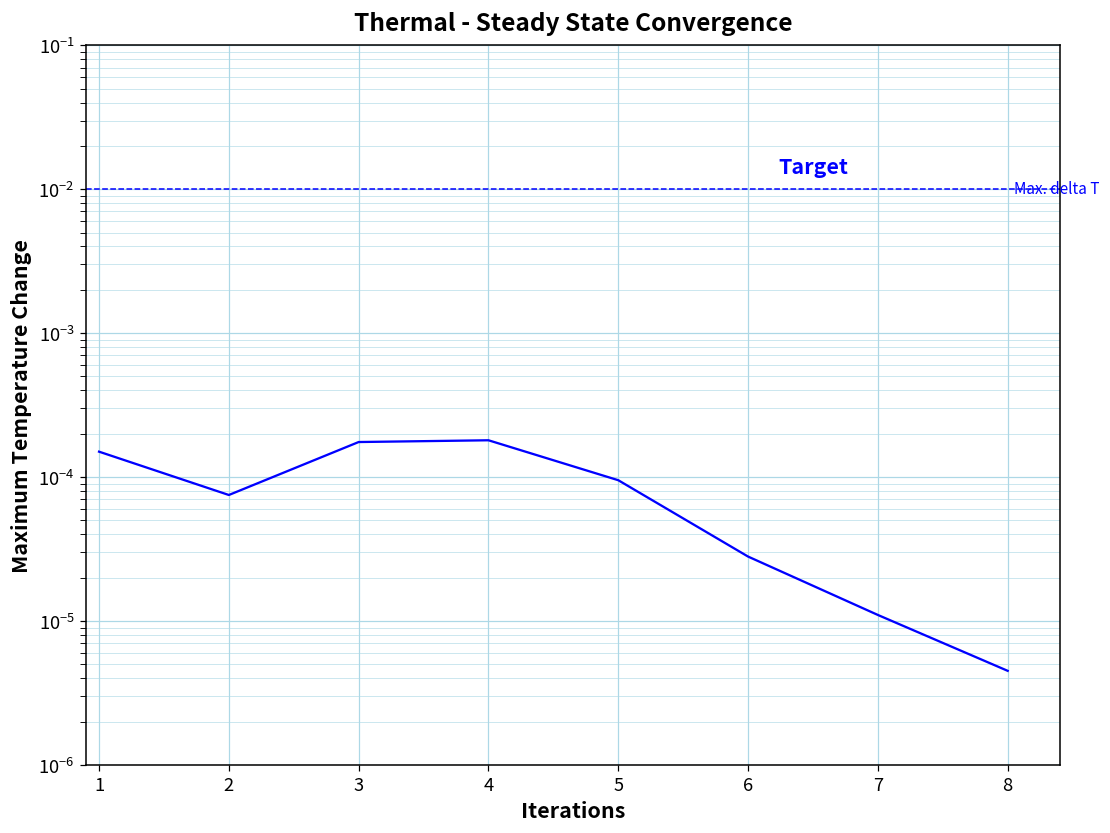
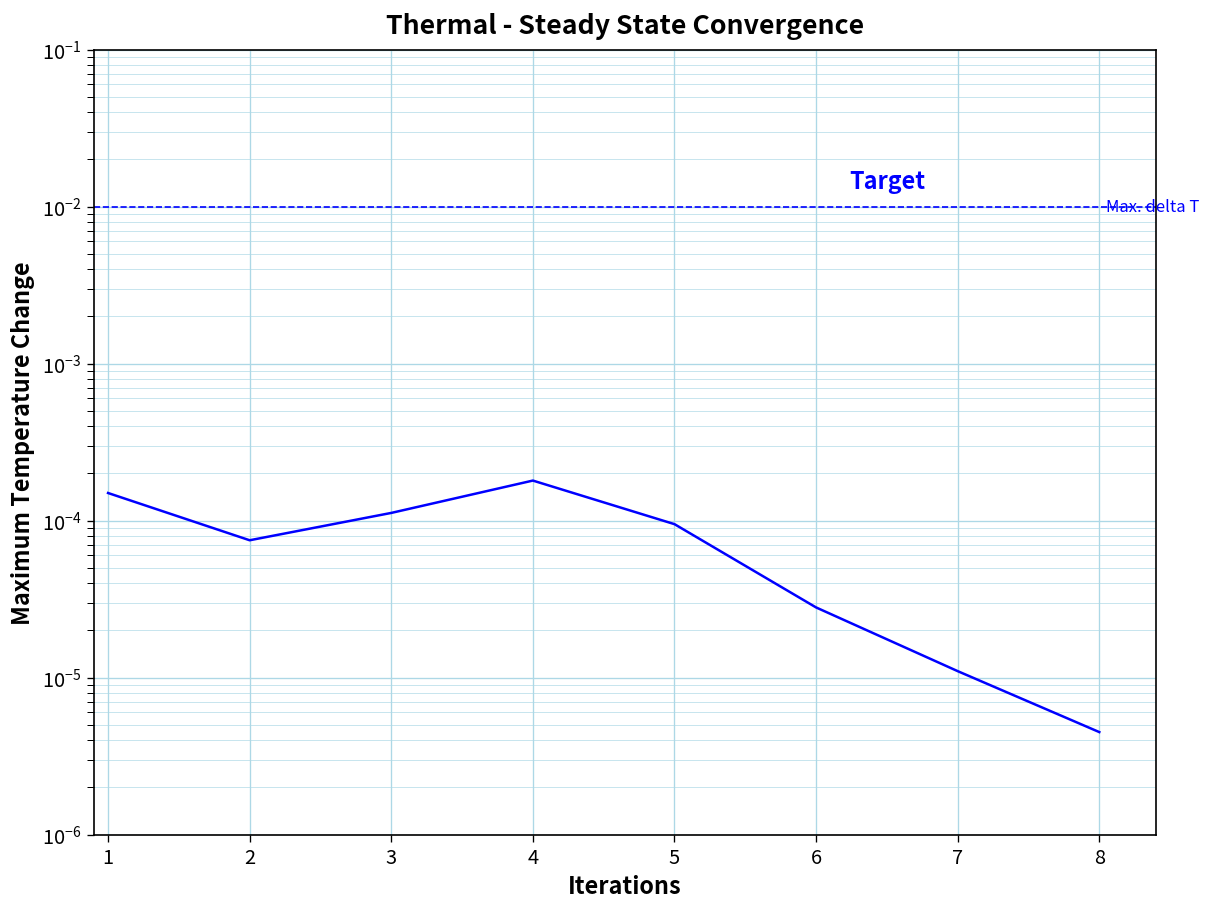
3: 0.00018 -> 0.00011
